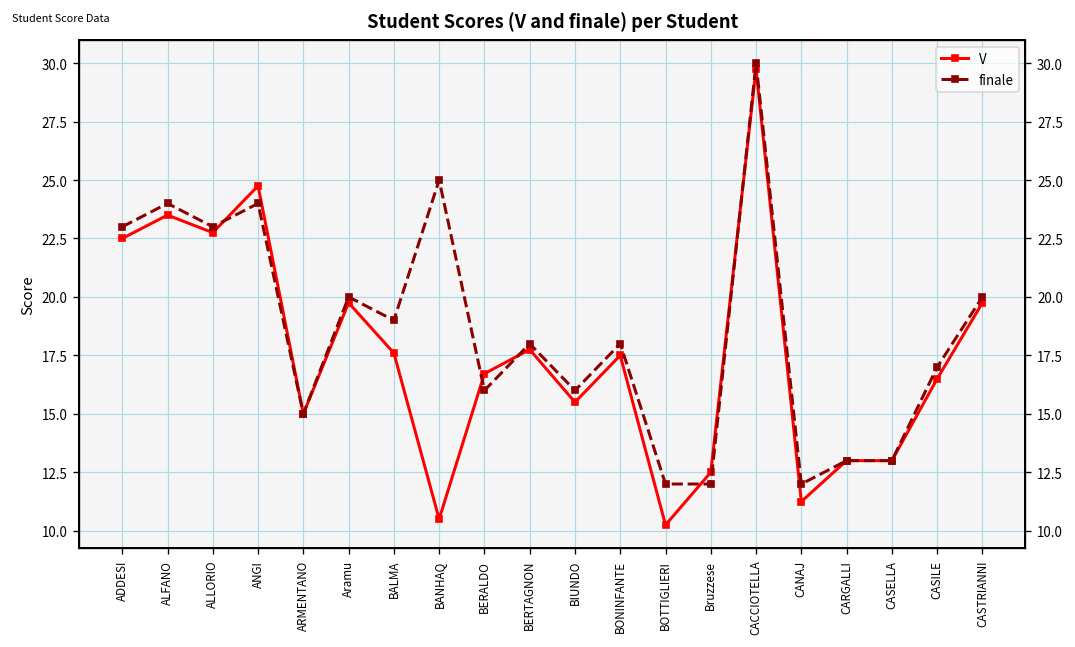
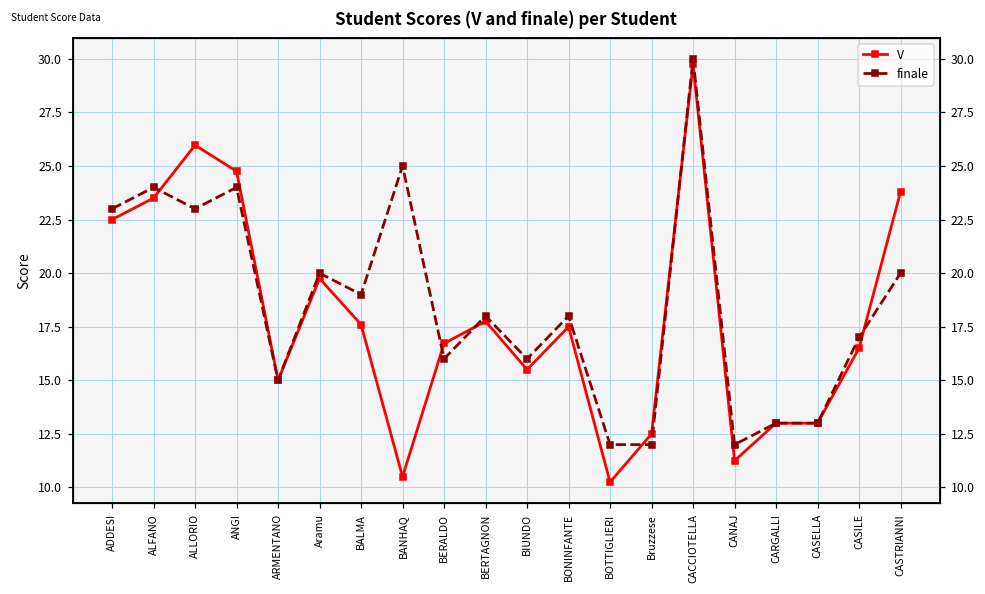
V, ALLORIO: 22.8 -> 26.0
V, CASTRIANNI: 19.8 -> 23.8
